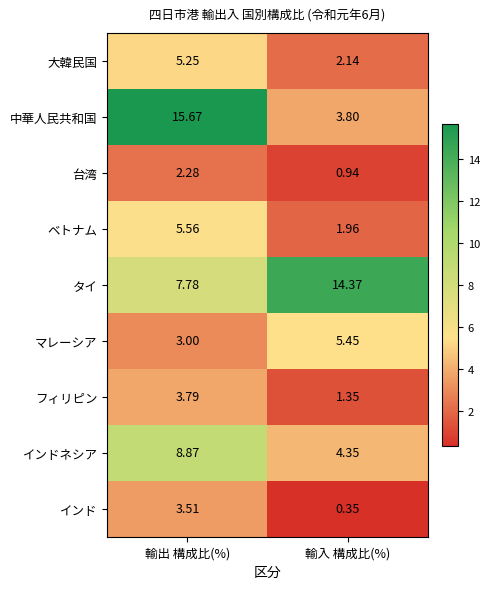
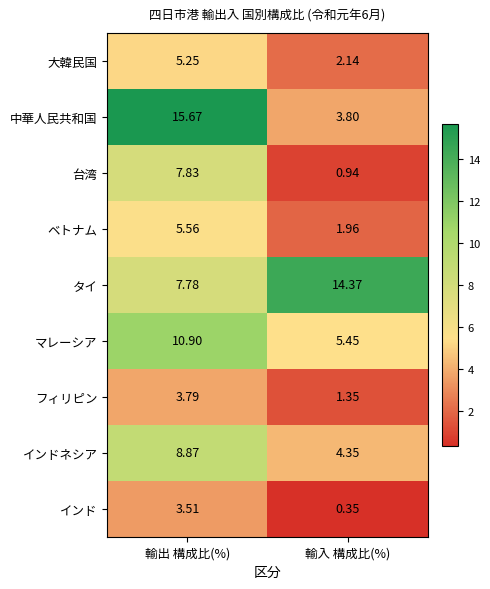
台湾, 輸出 構成比(%): 2.28 -> 7.83
マレーシア, 輸出 構成比(%): 3.00 -> 10.90
